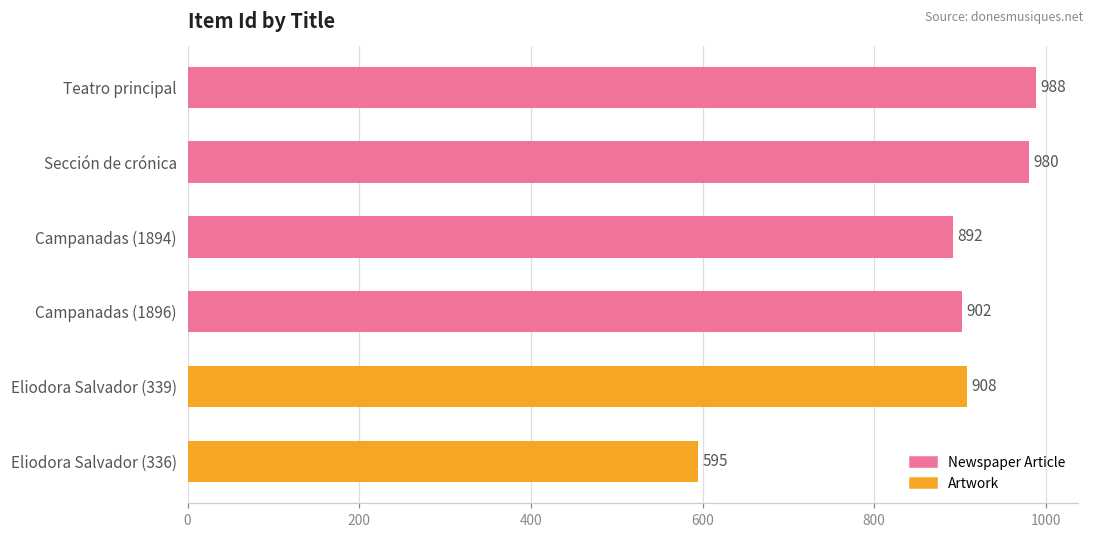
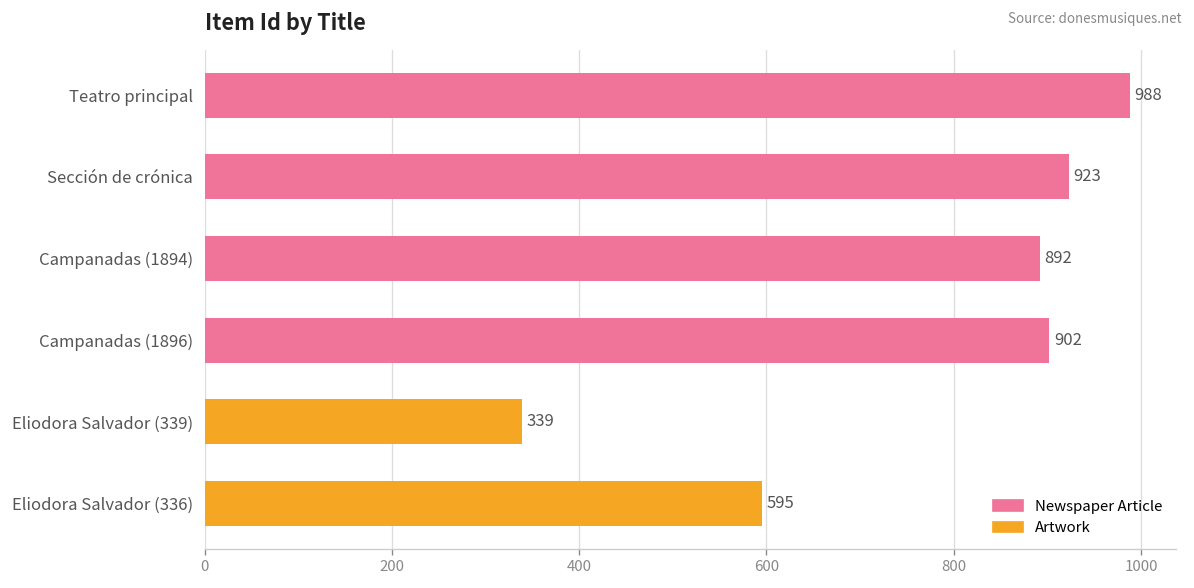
Sección de crónica: 980 -> 923
Eliodora Salvador (339): 908 -> 339
